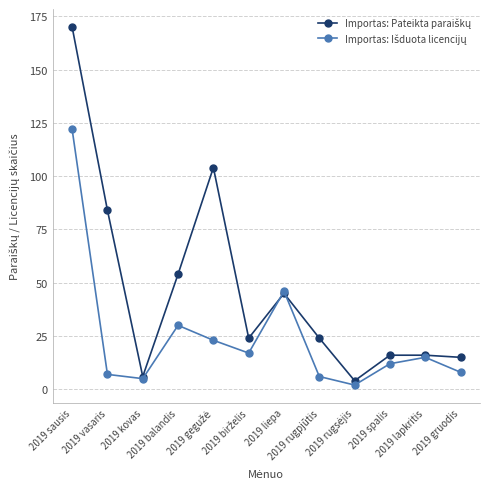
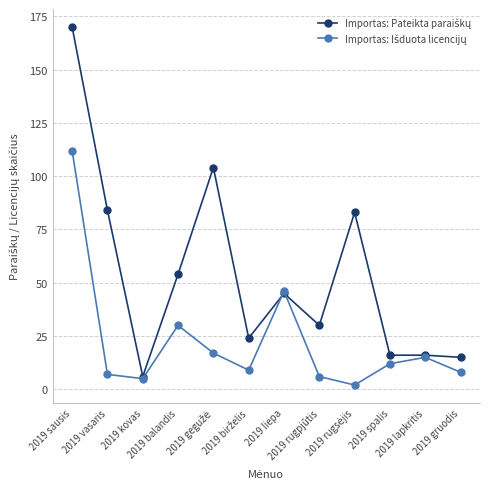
Importas: Išduota licencijų, 2019 sausis: 122 -> 112
Importas: Išduota licencijų, 2019 gegužė: 23 -> 17
Importas: Išduota licencijų, 2019 birželis: 17 -> 9
Importas: Pateikta paraiškų, 2019 rugpjūtis: 24 -> 30
Importas: Pateikta paraiškų, 2019 rugsėjis: 4 -> 83
